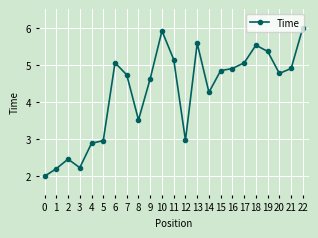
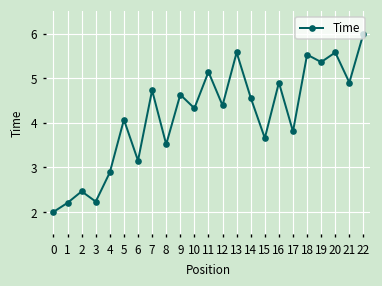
5: 3.0 -> 4.1
6: 5.1 -> 3.2
10: 5.9 -> 4.3
12: 3.0 -> 4.4
14: 4.3 -> 4.6
15: 4.8 -> 3.7
17: 5.1 -> 3.8
20: 4.8 -> 5.6
